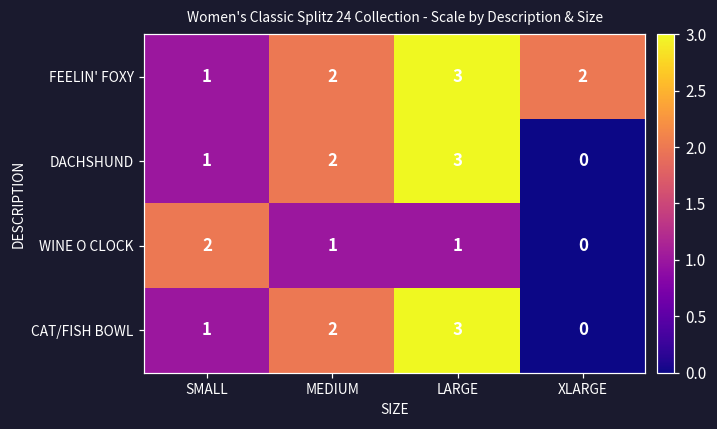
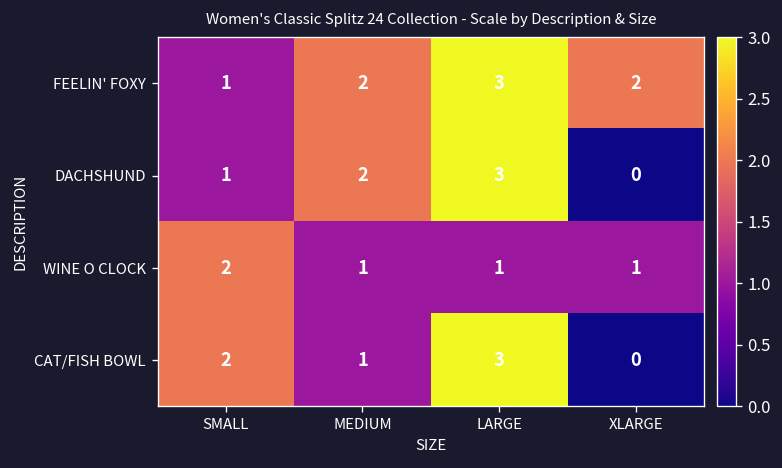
WINE O CLOCK, XLARGE: 0 -> 1
CAT/FISH BOWL, SMALL: 1 -> 2
CAT/FISH BOWL, MEDIUM: 2 -> 1
